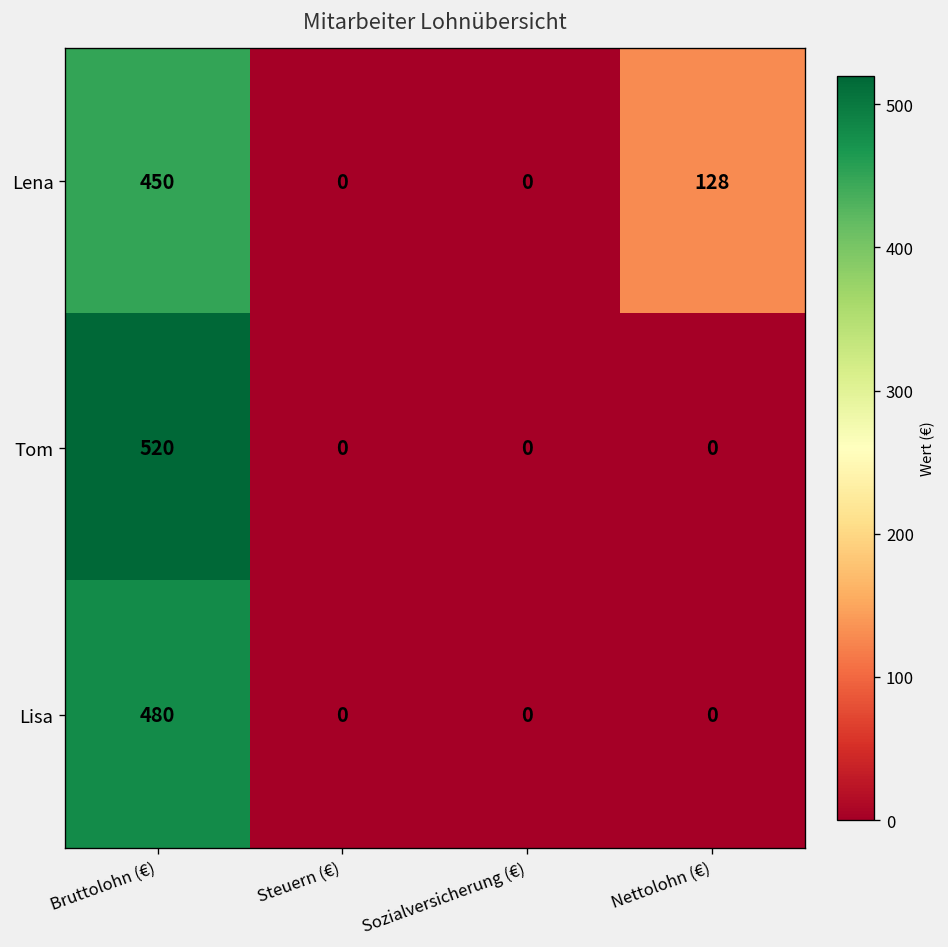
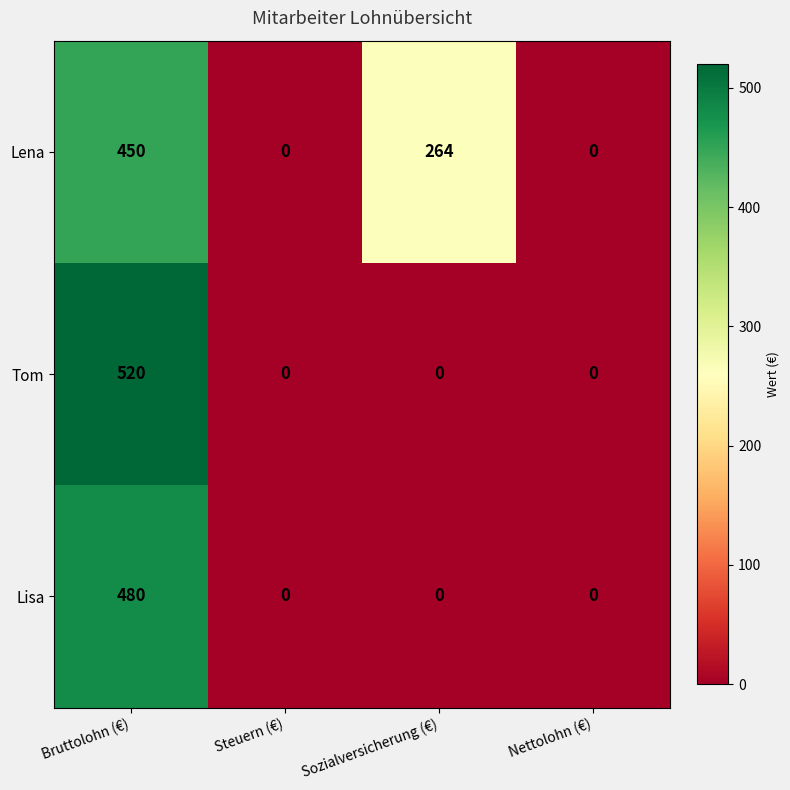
Lena, Sozialversicherung (€): 0 -> 264
Lena, Nettolohn (€): 128 -> 0
